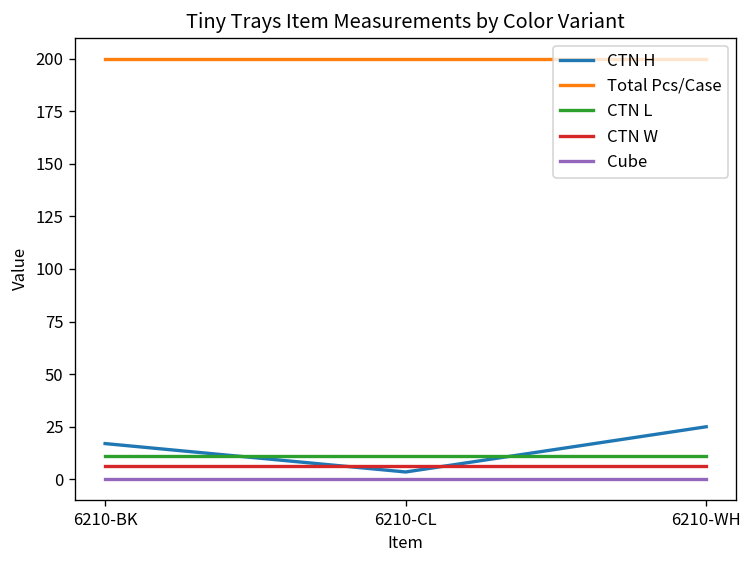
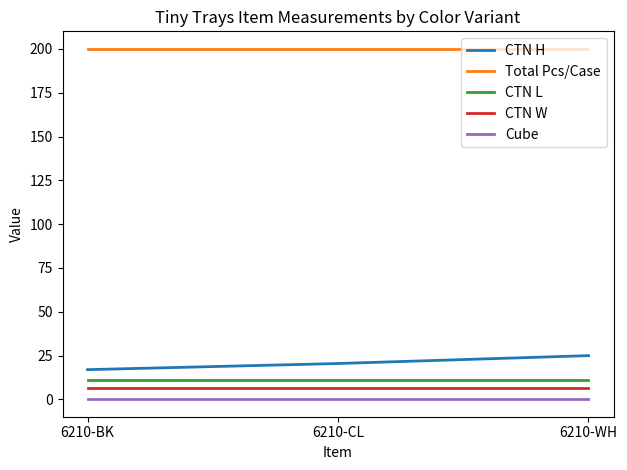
CTN H, 6210-CL: 4 -> 21
